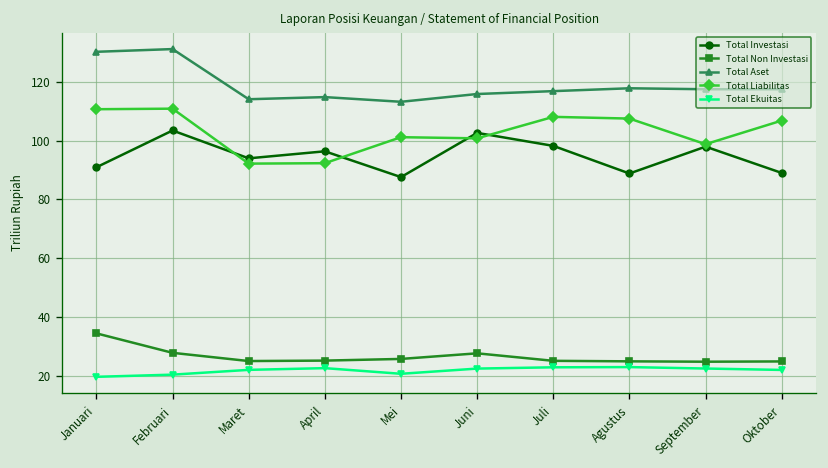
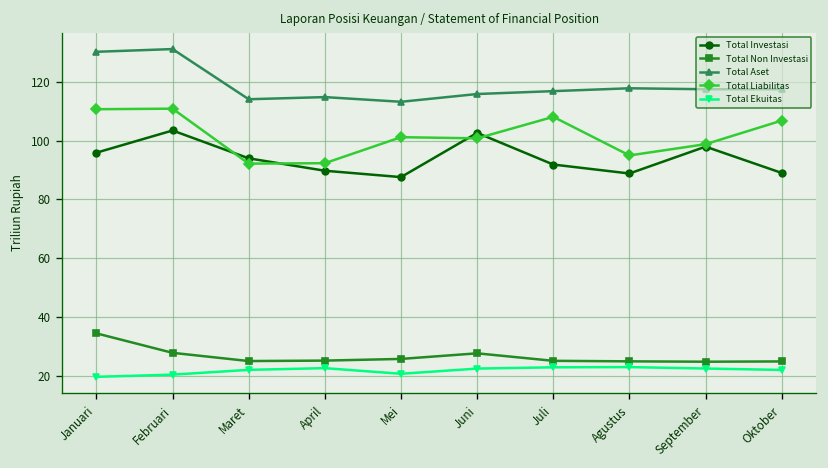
Total Investasi, Januari: 91 -> 96
Total Investasi, April: 96 -> 90
Total Investasi, Juli: 98 -> 92
Total Liabilitas, Agustus: 108 -> 95
